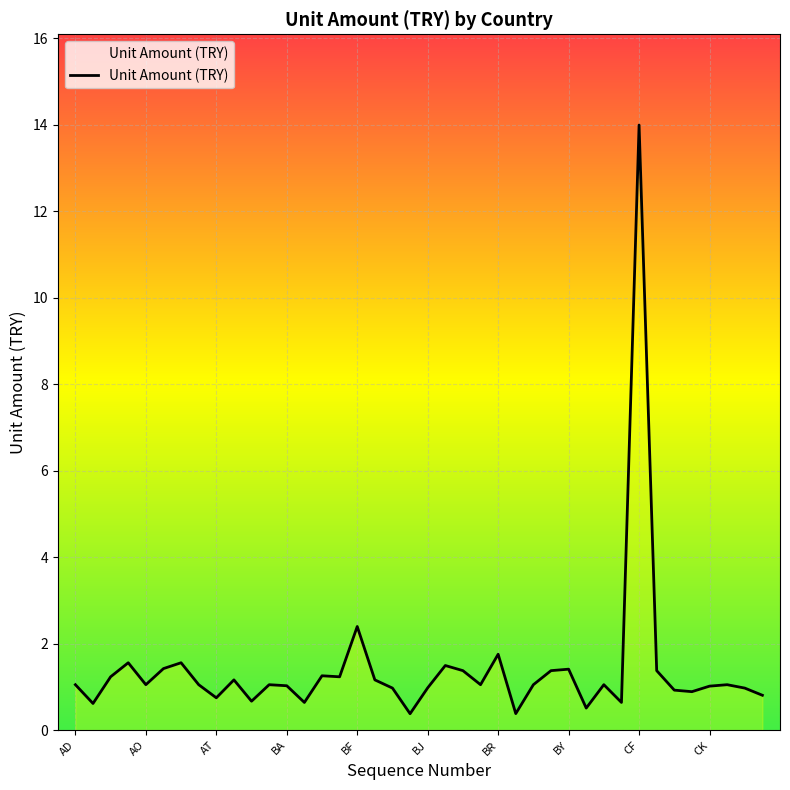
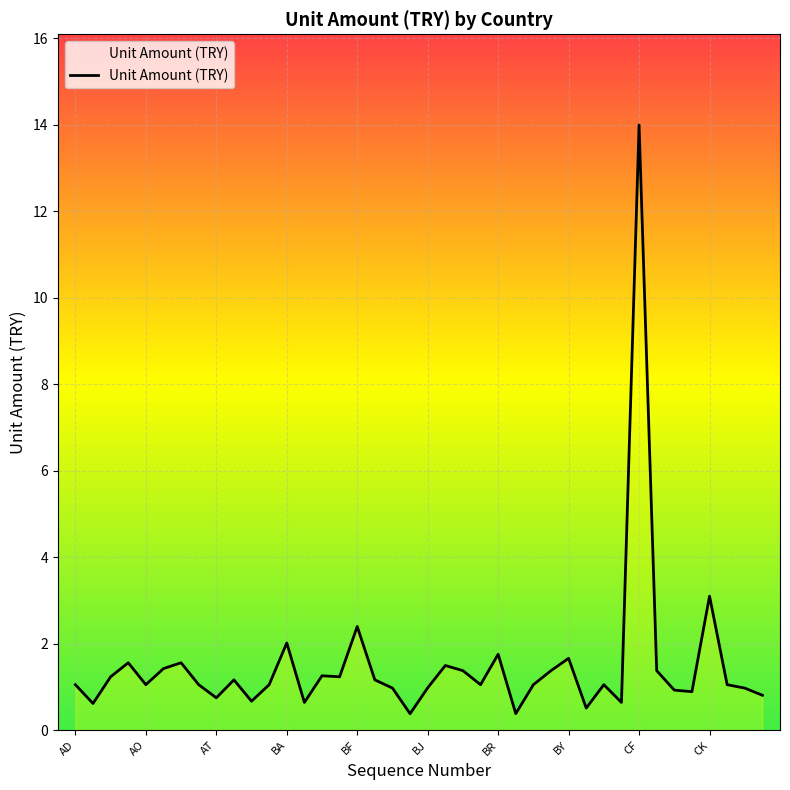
BA: 1.0 -> 2.0
BY: 1.4 -> 1.7
CK: 1.0 -> 3.1
